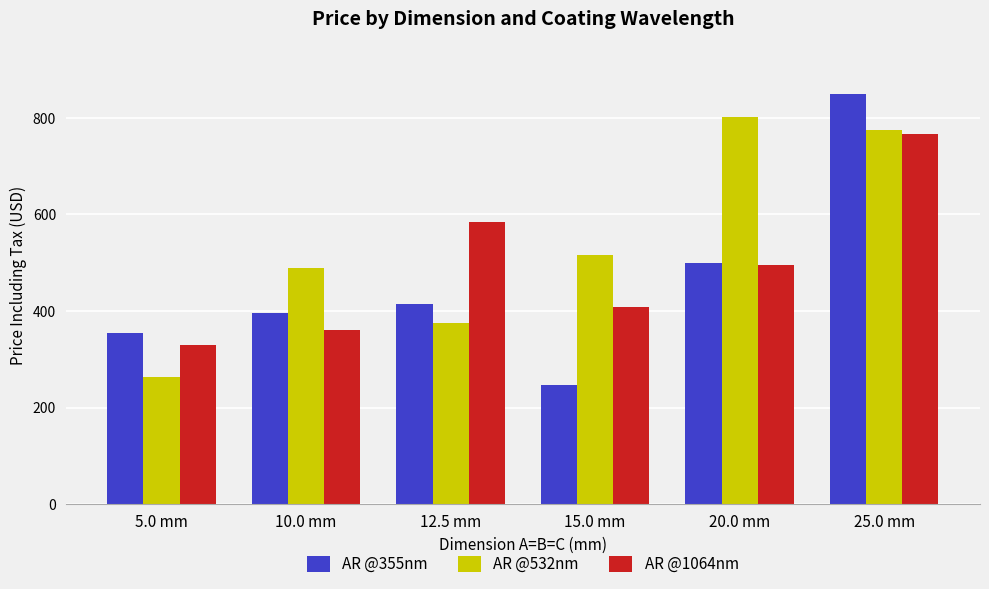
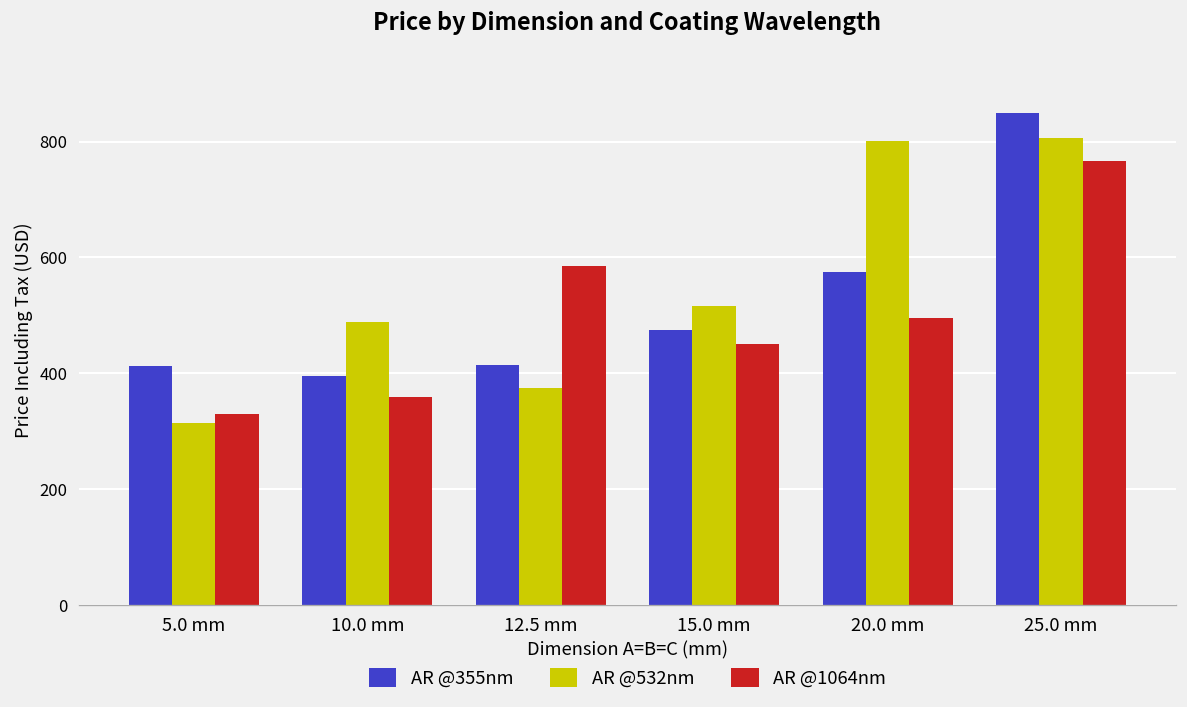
AR @355nm, 5.0 mm: 360 -> 410
AR @532nm, 5.0 mm: 260 -> 320
AR @355nm, 15.0 mm: 250 -> 480
AR @1064nm, 15.0 mm: 410 -> 450
AR @355nm, 20.0 mm: 500 -> 580
AR @532nm, 25.0 mm: 780 -> 810
